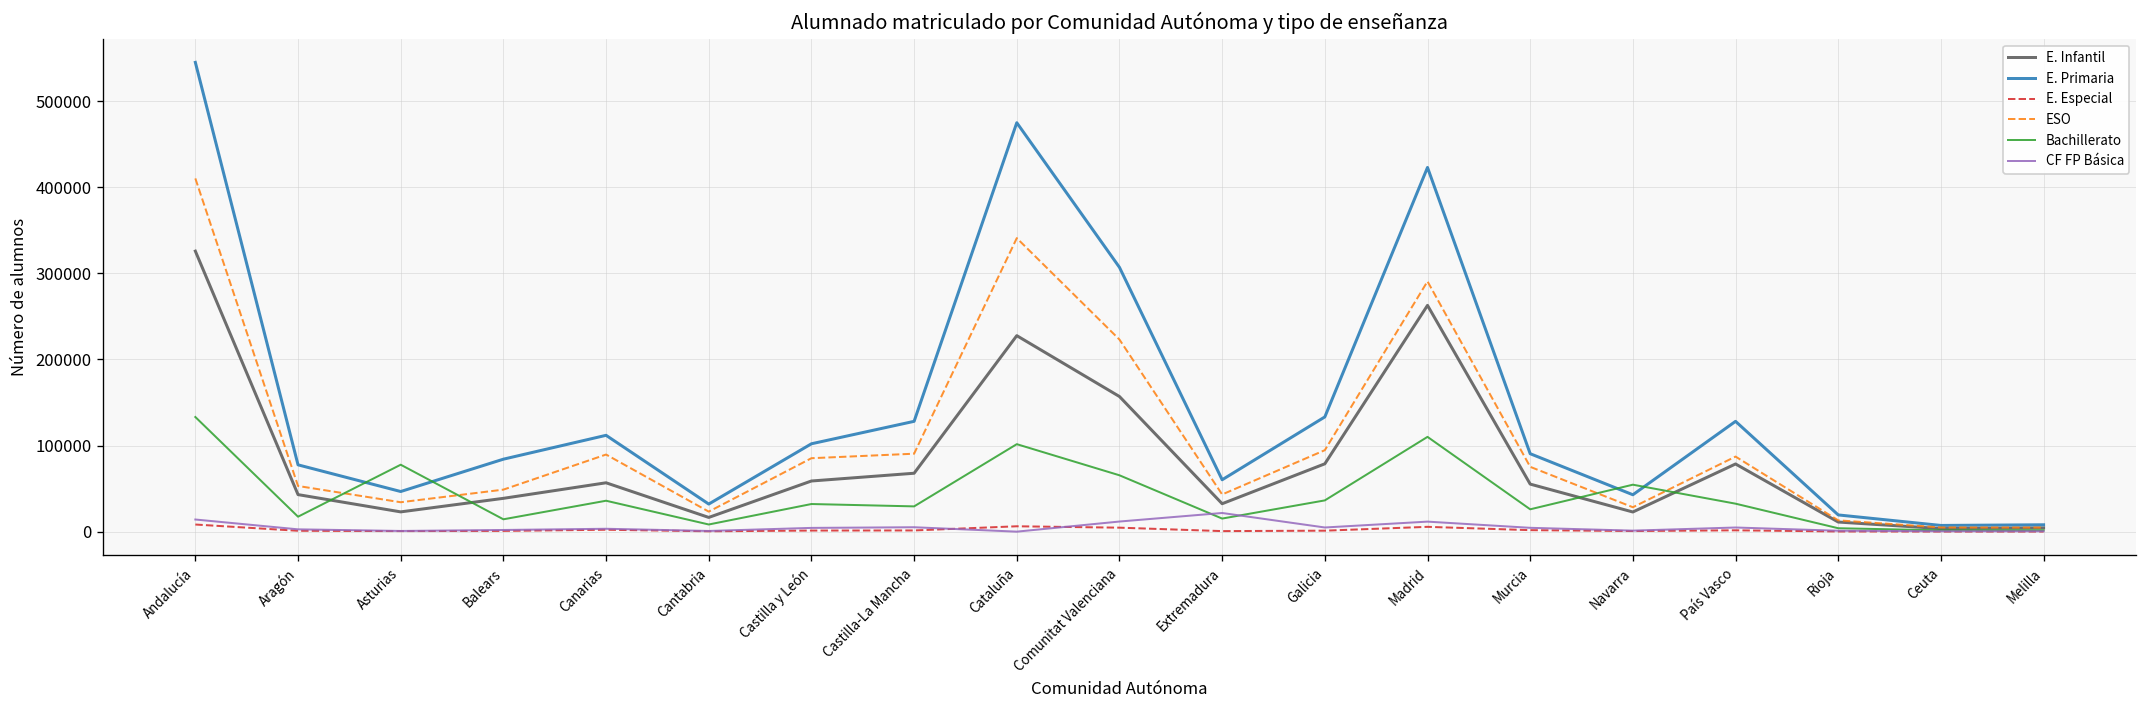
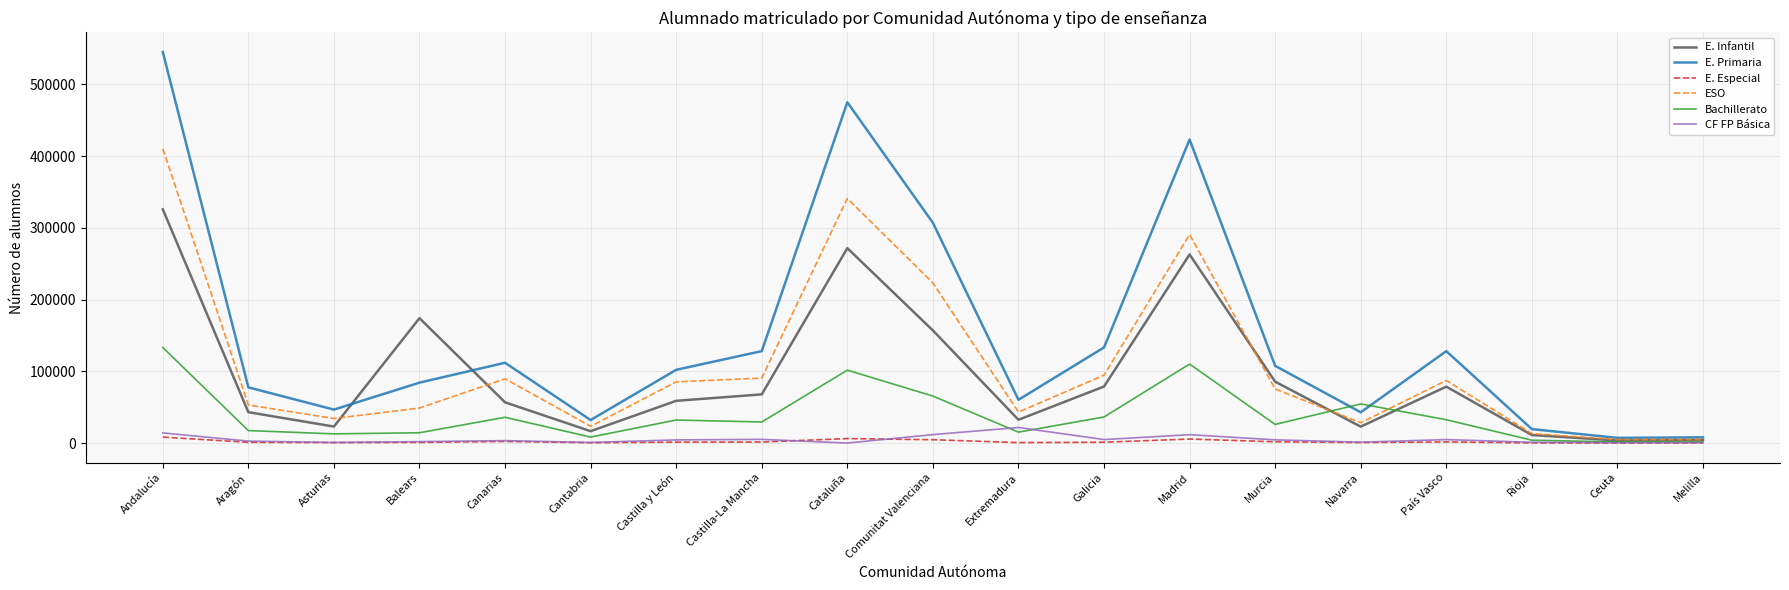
Bachillerato, Asturias: 80000 -> 10000
E. Infantil, Balears: 40000 -> 170000
E. Infantil, Cataluña: 230000 -> 270000
E. Infantil, Murcia: 60000 -> 90000
E. Primaria, Murcia: 90000 -> 110000
